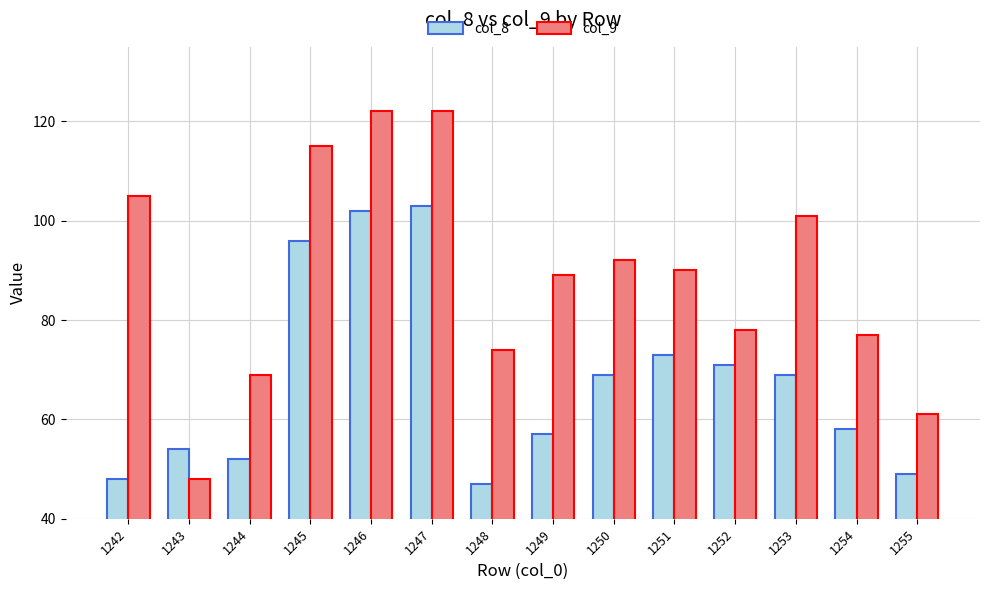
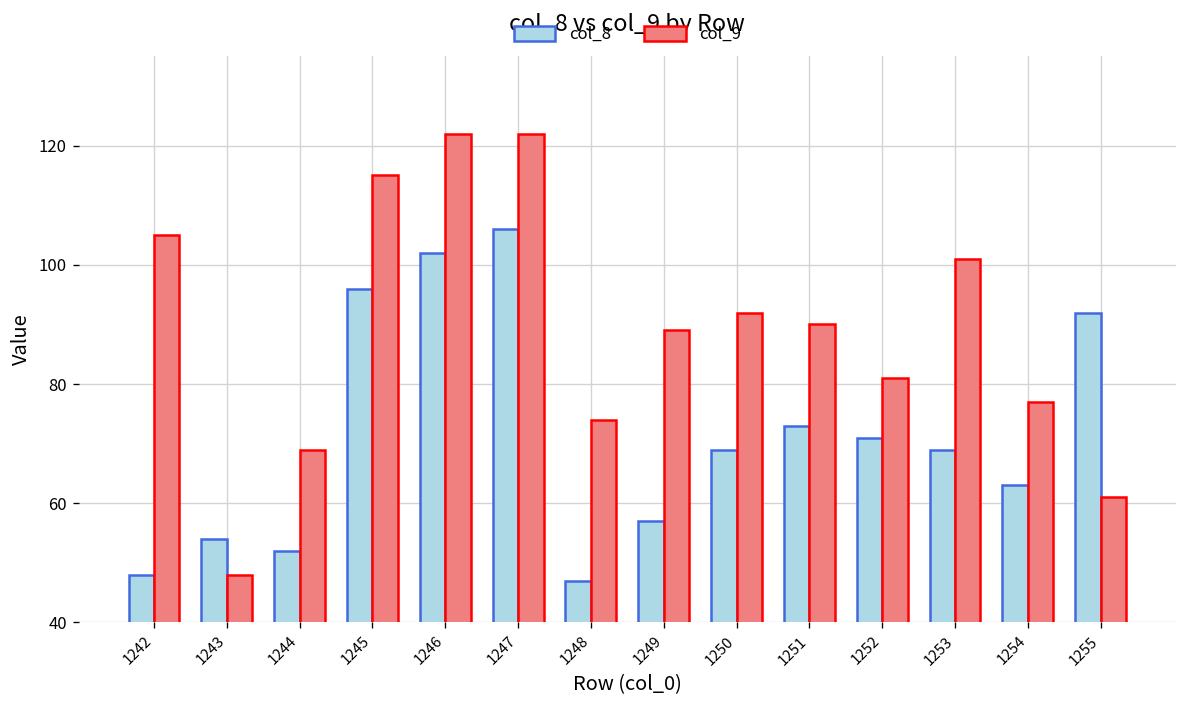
col_8, 1247: 103 -> 106
col_9, 1252: 78 -> 81
col_8, 1254: 58 -> 63
col_8, 1255: 49 -> 92
